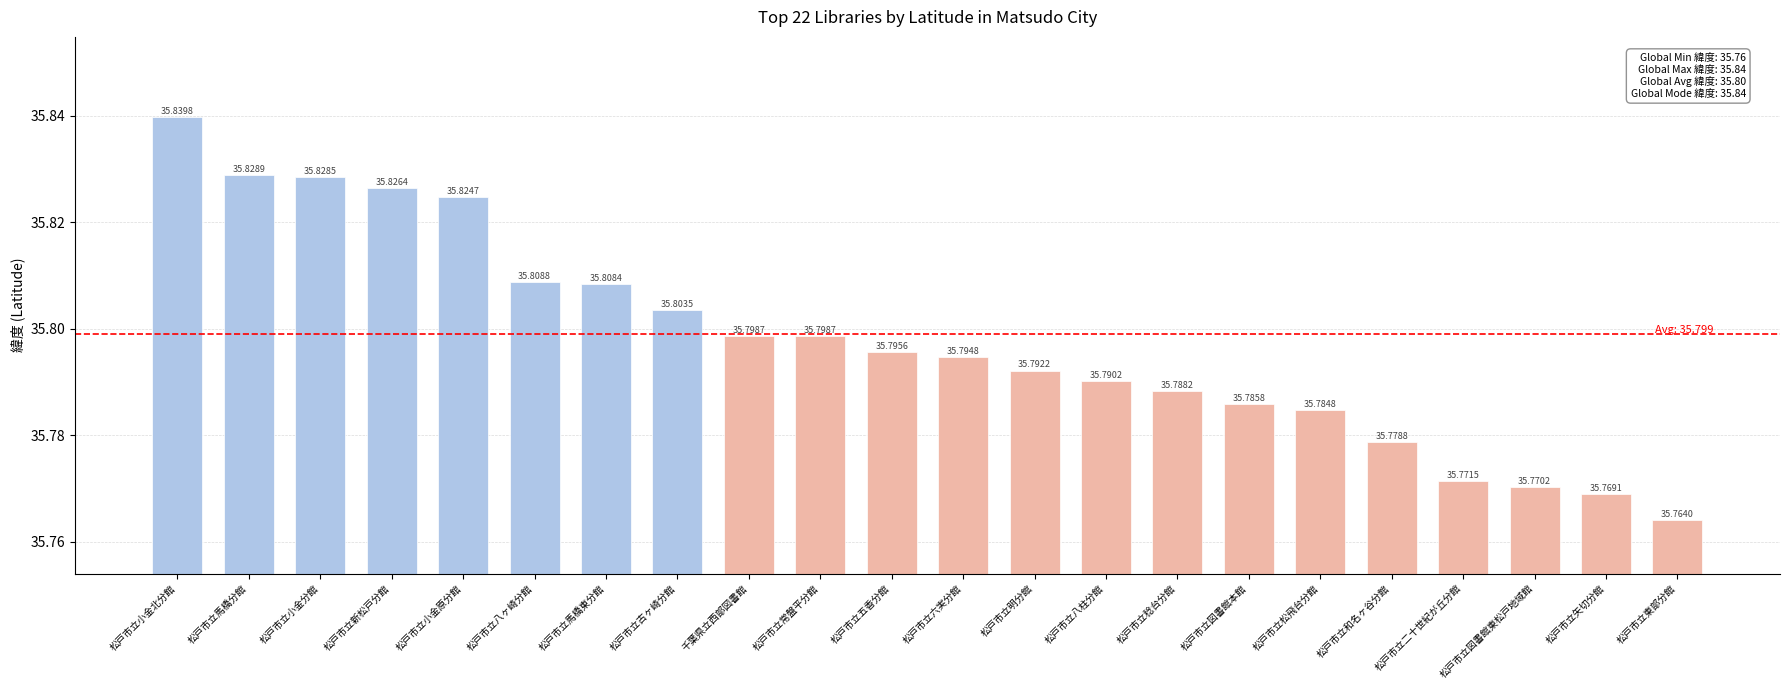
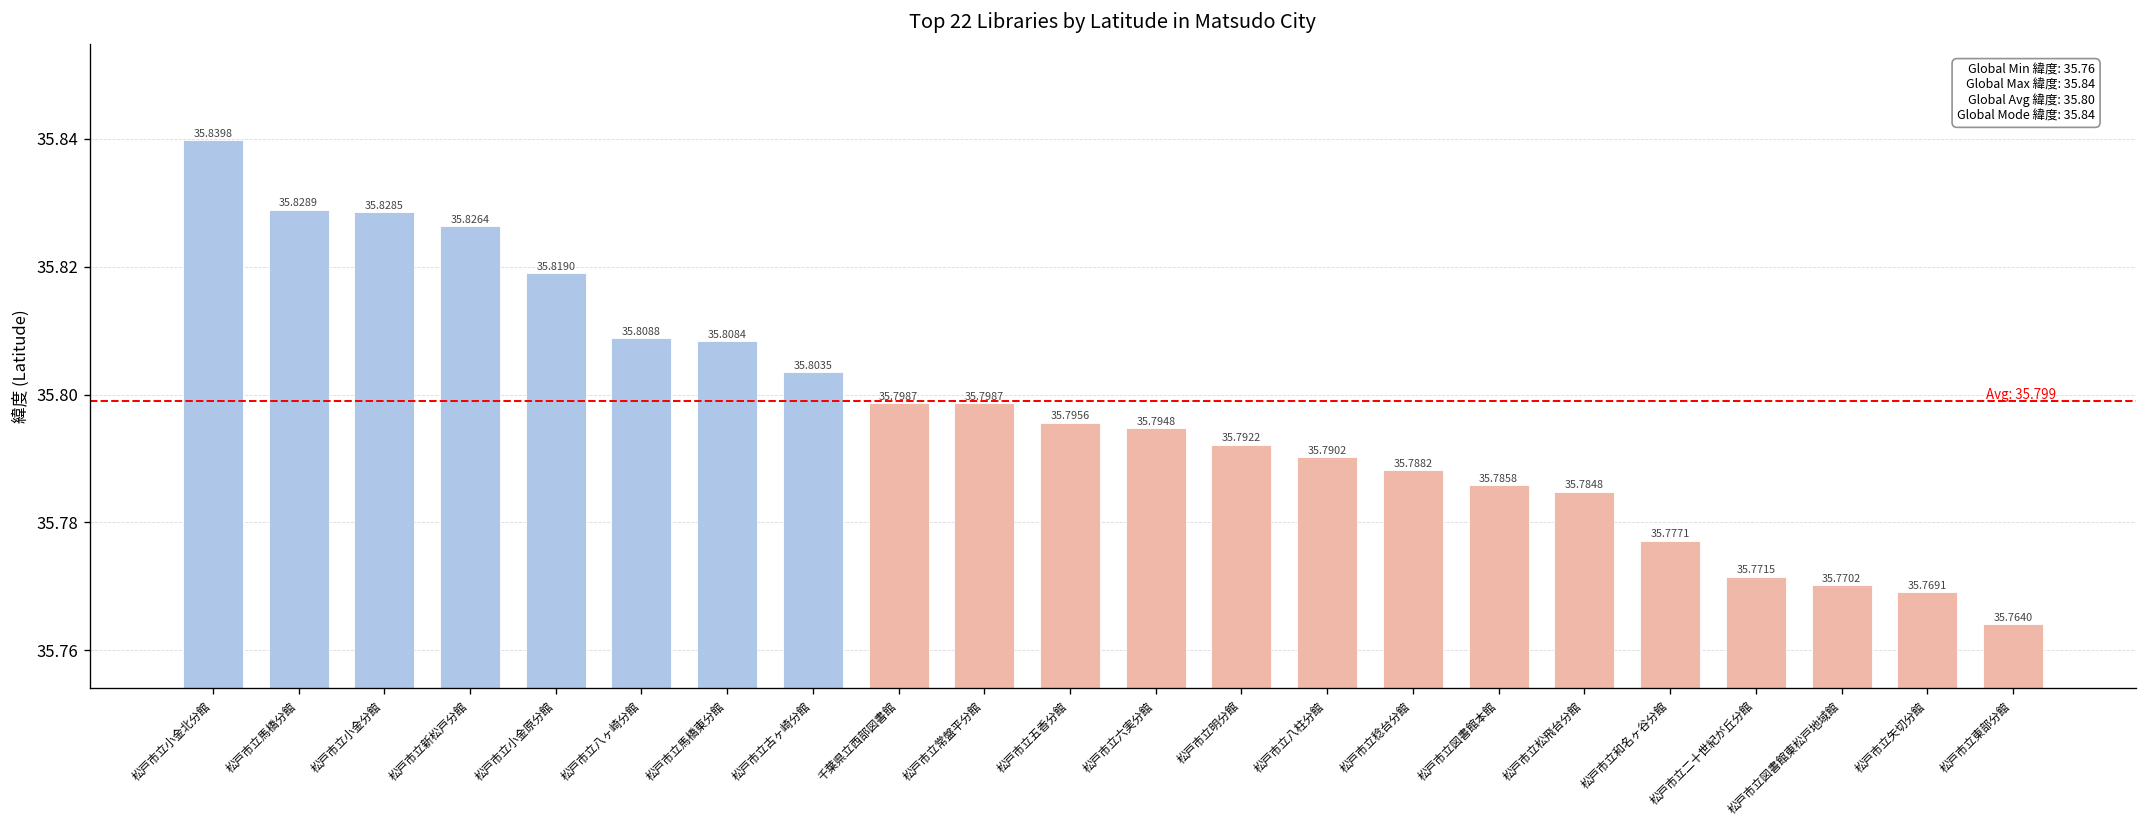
松戸市立小金原分館: 35.8247 -> 35.8190
松戸市立和名ヶ谷分館: 35.7788 -> 35.7771
